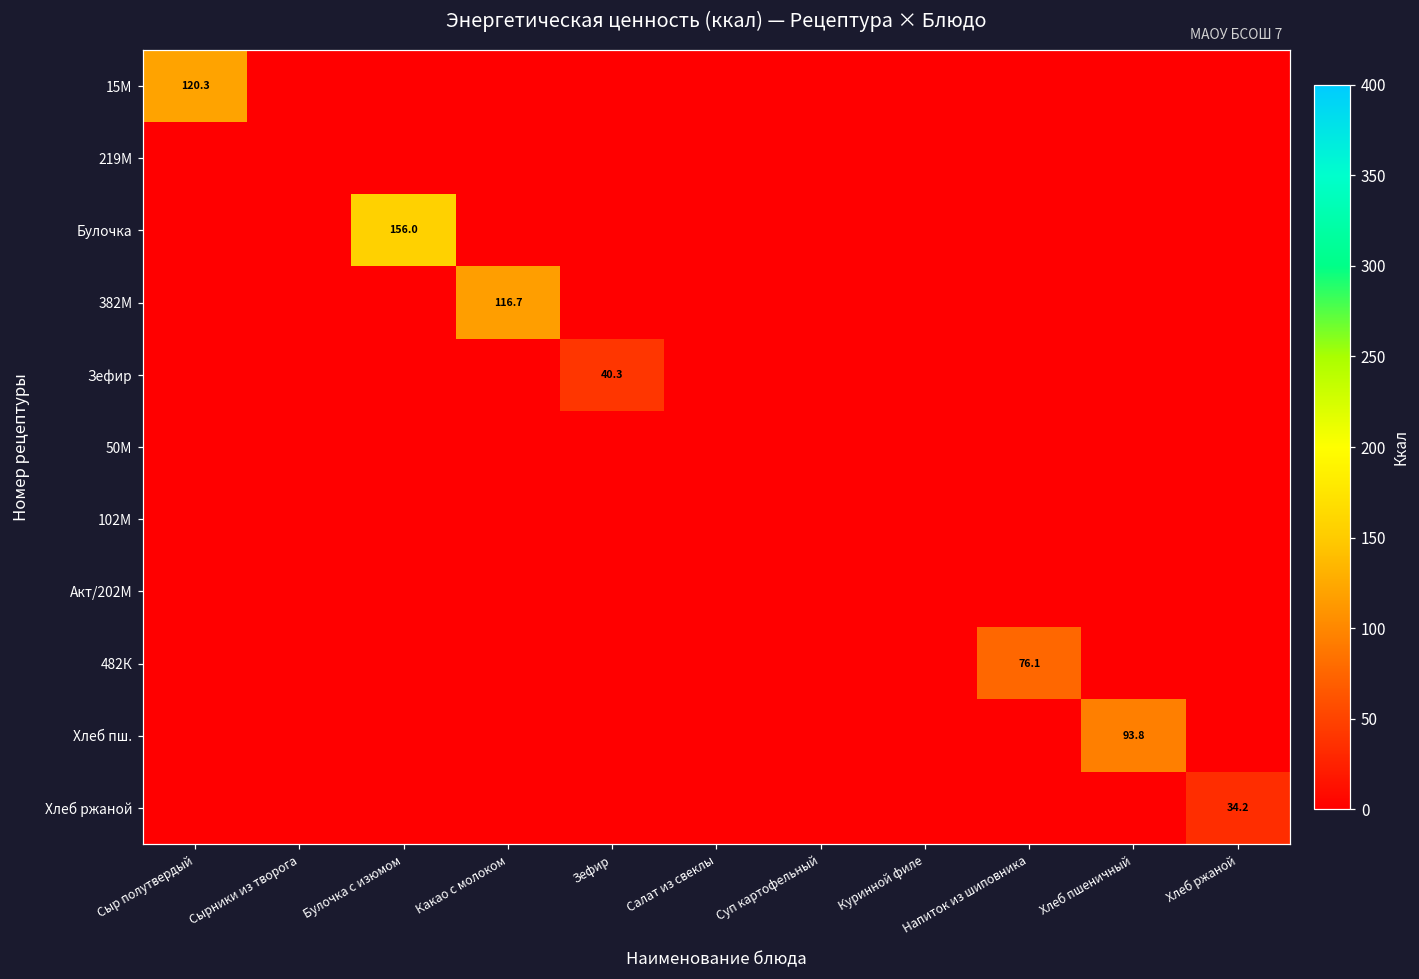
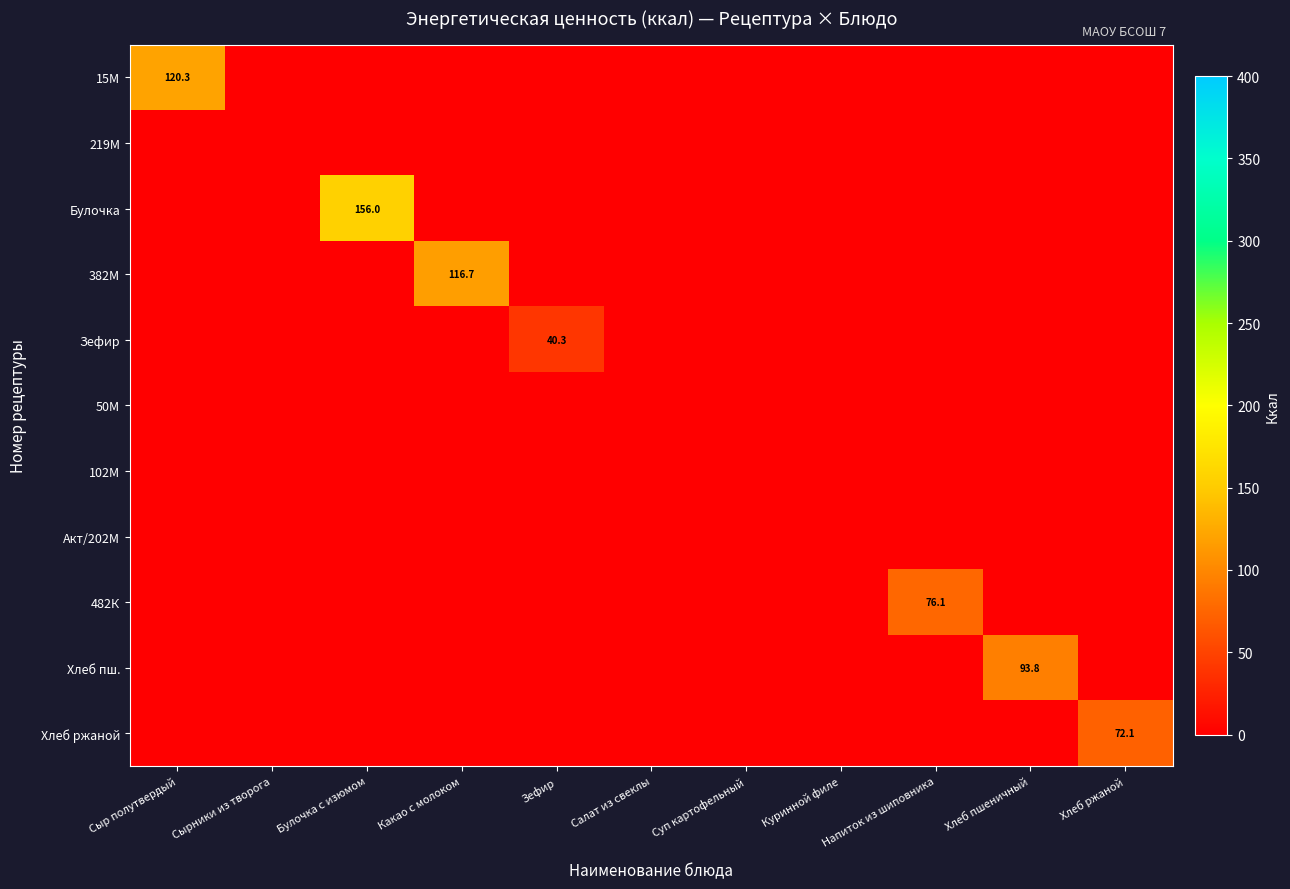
Хлеб ржаной, Хлеб ржаной: 34.2 -> 72.1
